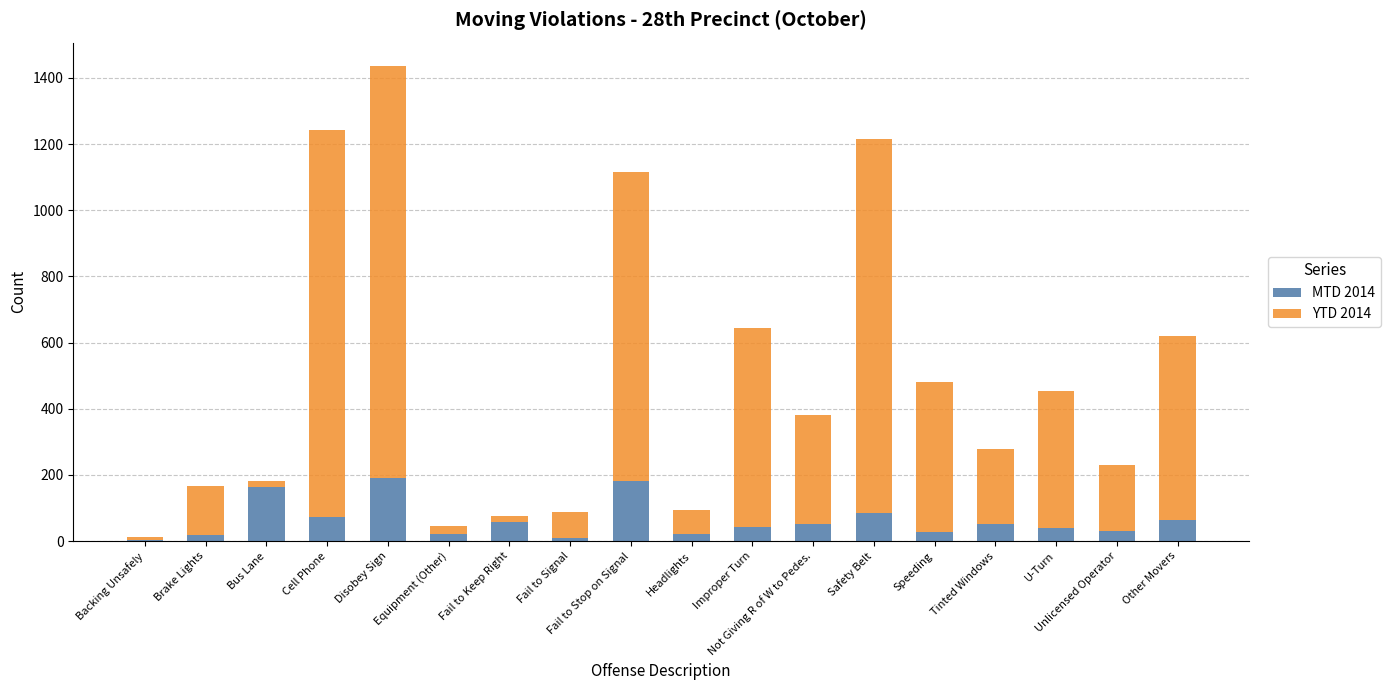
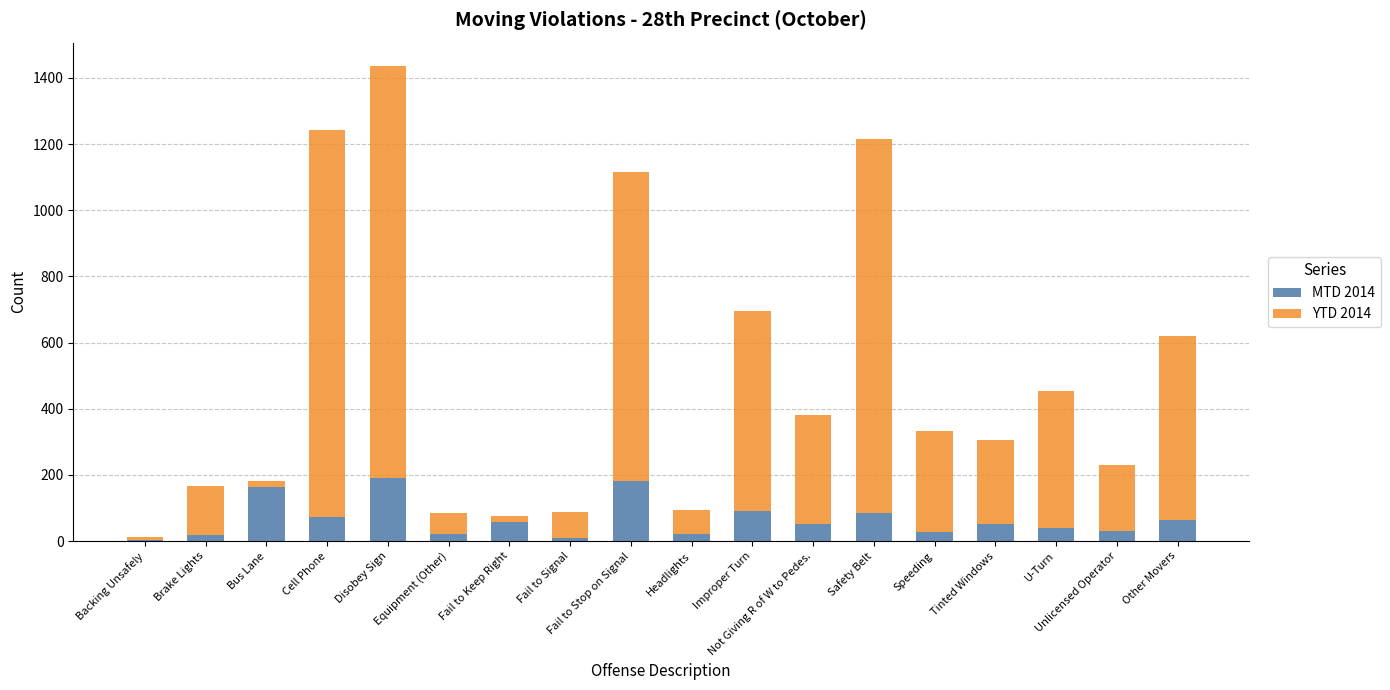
YTD 2014, Equipment (Other): 30 -> 70
MTD 2014, Improper Turn: 40 -> 90
YTD 2014, Speeding: 460 -> 310
YTD 2014, Tinted Windows: 230 -> 250
